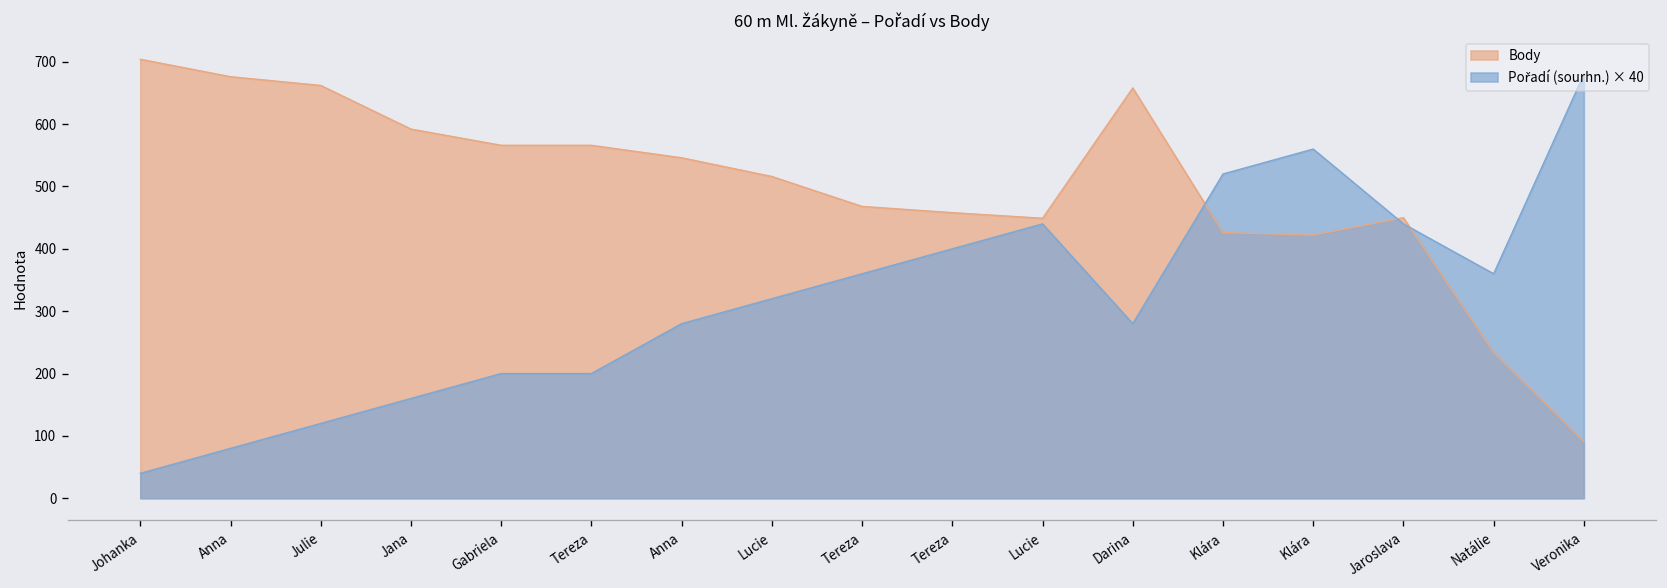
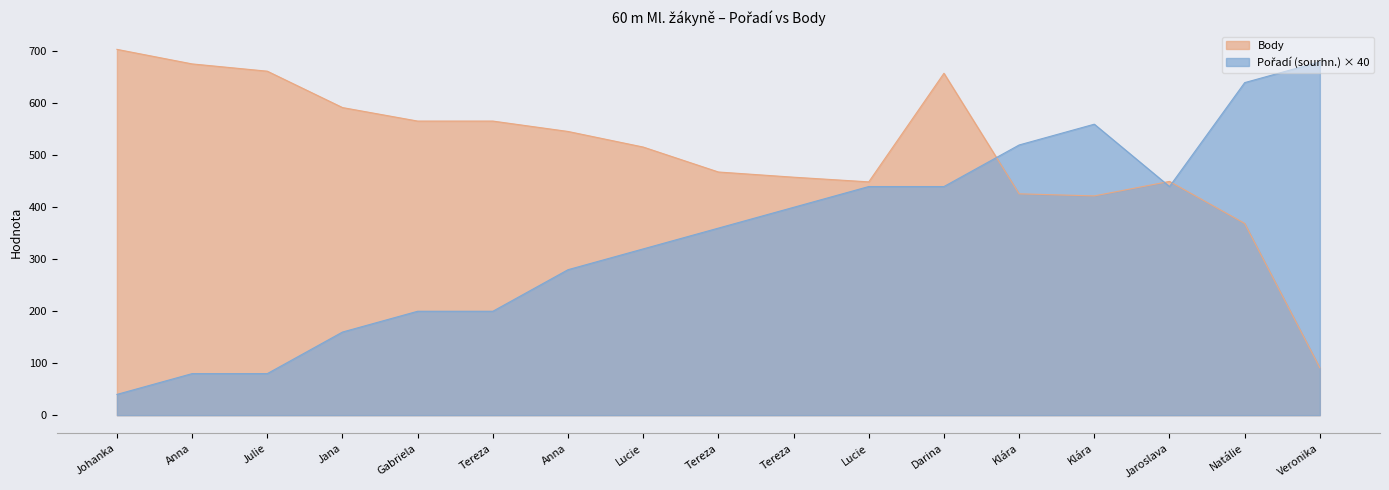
Pořadí (sourhn.) × 40, Julie: 120 -> 80
Pořadí (sourhn.) × 40, Darina: 280 -> 440
Body, Natálie: 230 -> 370
Pořadí (sourhn.) × 40, Natálie: 360 -> 640
